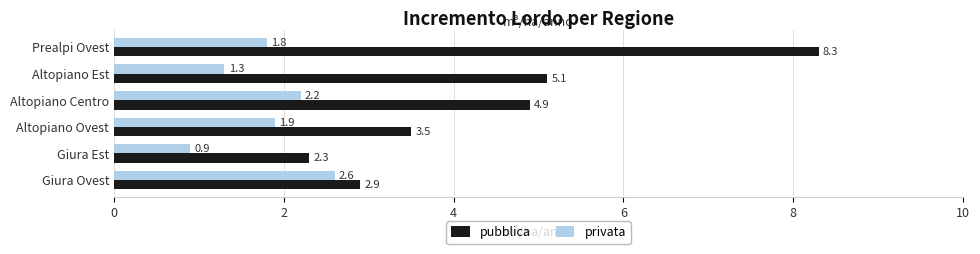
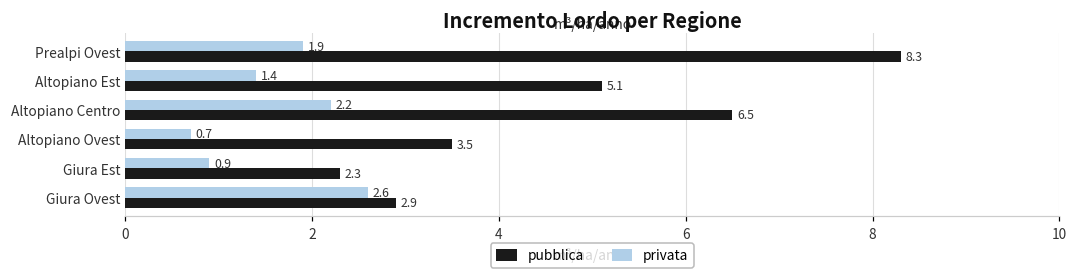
privata, Prealpi Ovest: 1.8 -> 1.9
privata, Altopiano Est: 1.3 -> 1.4
pubblica, Altopiano Centro: 4.9 -> 6.5
privata, Altopiano Ovest: 1.9 -> 0.7
